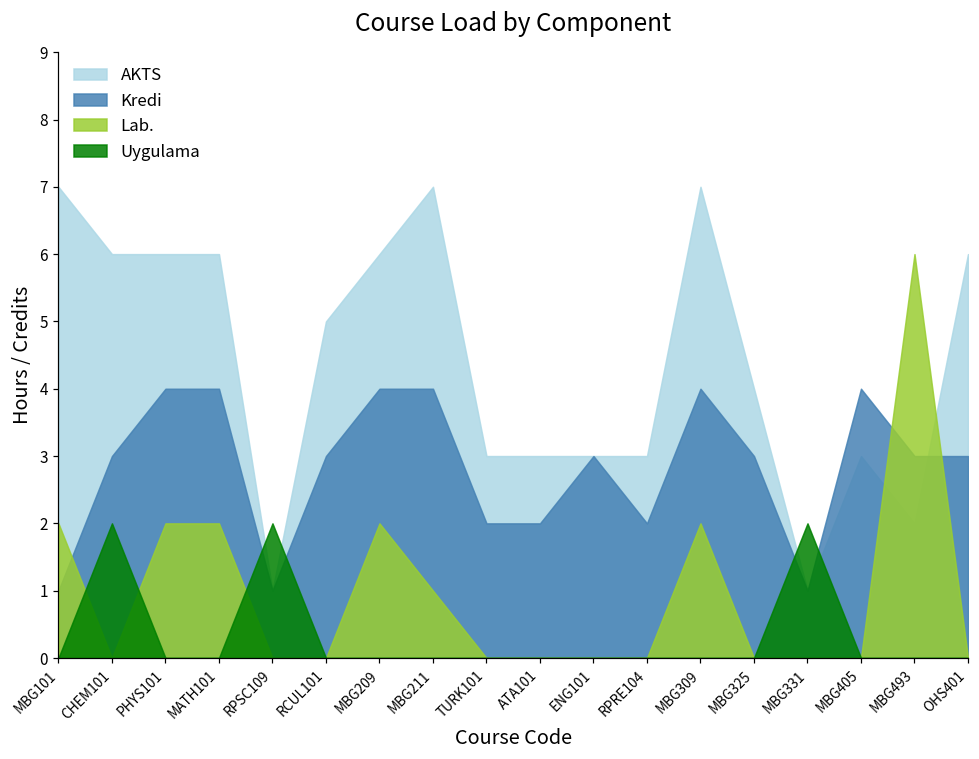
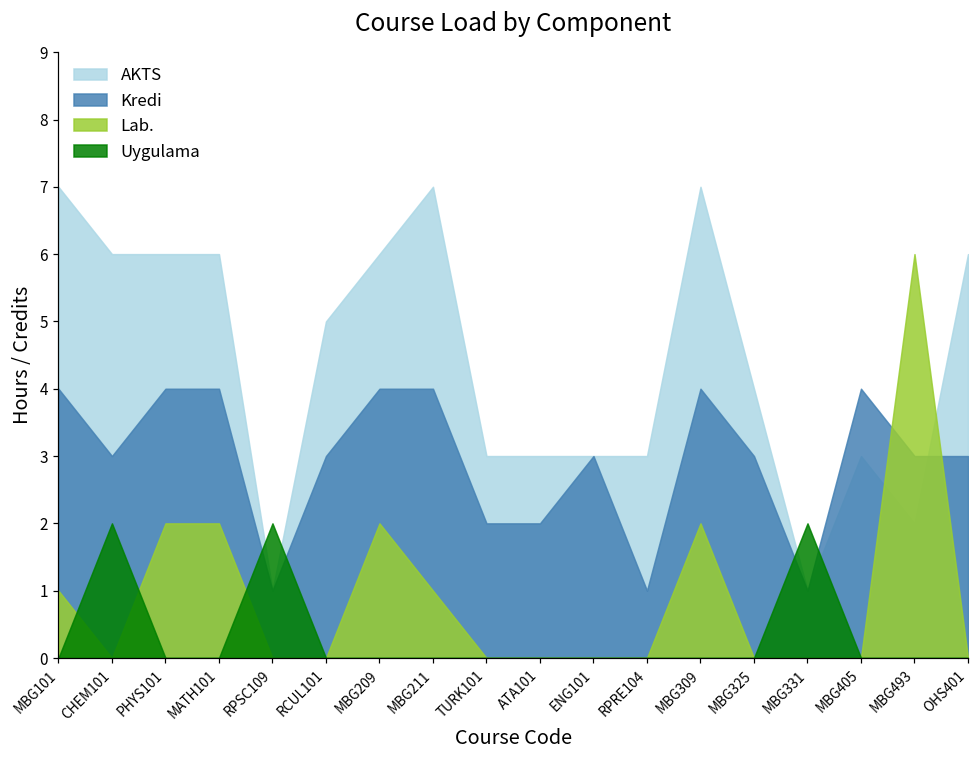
Kredi, MBG101: 1 -> 4
Lab., MBG101: 2 -> 1
Kredi, RPRE104: 2 -> 1
